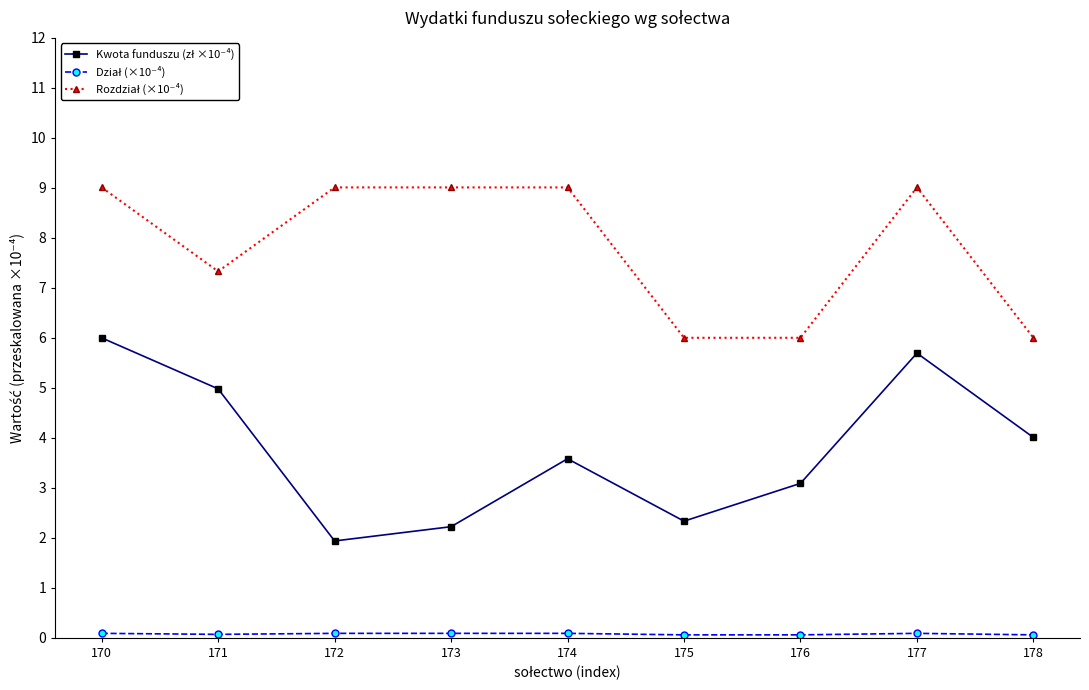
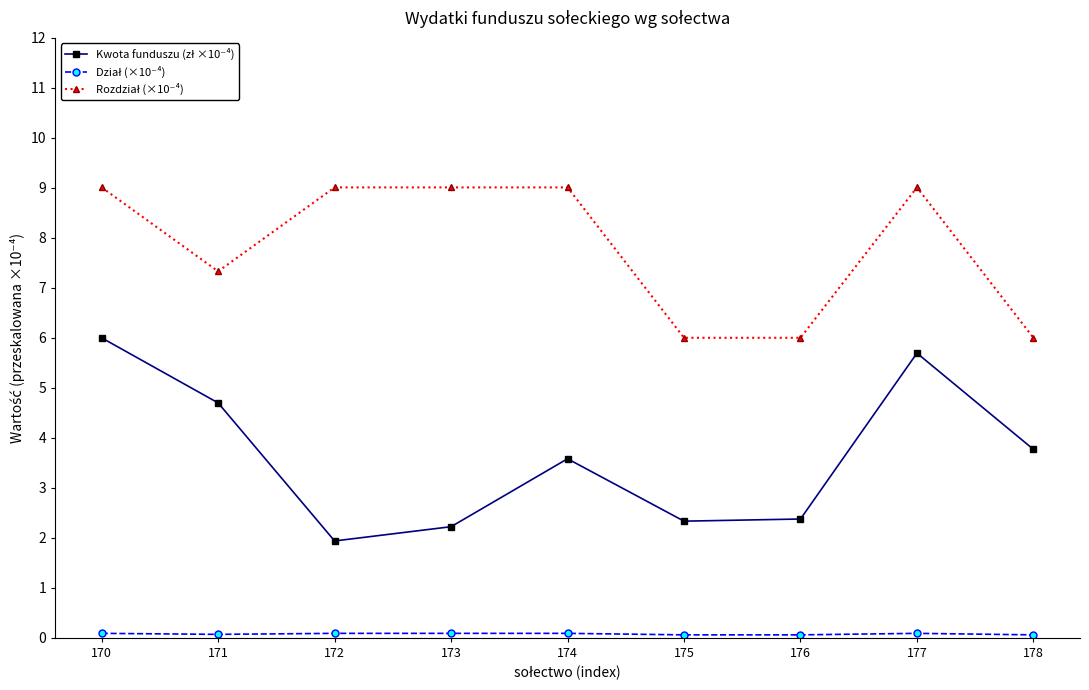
Kwota funduszu (zł ×10⁻⁴), 171: 5.0 -> 4.7
Kwota funduszu (zł ×10⁻⁴), 176: 3.1 -> 2.4
Kwota funduszu (zł ×10⁻⁴), 178: 4.0 -> 3.8
